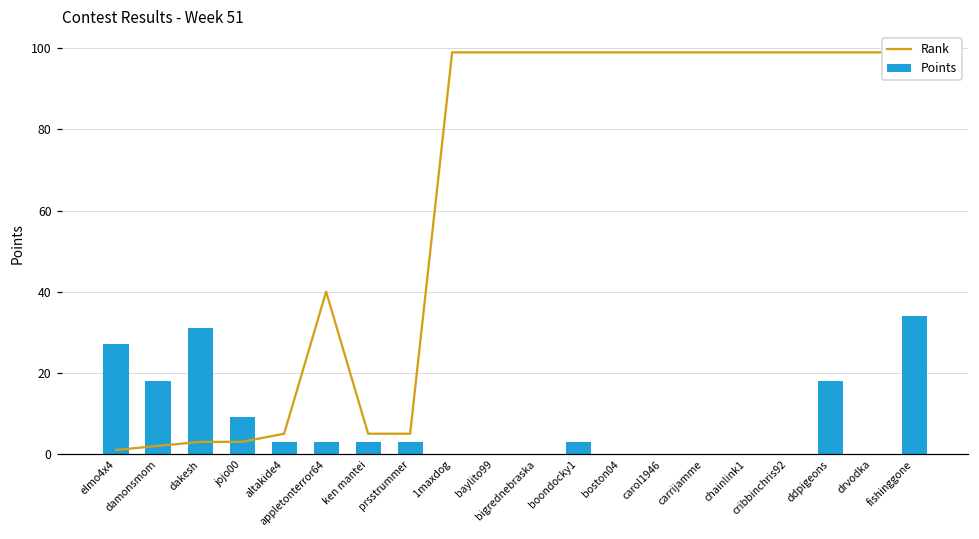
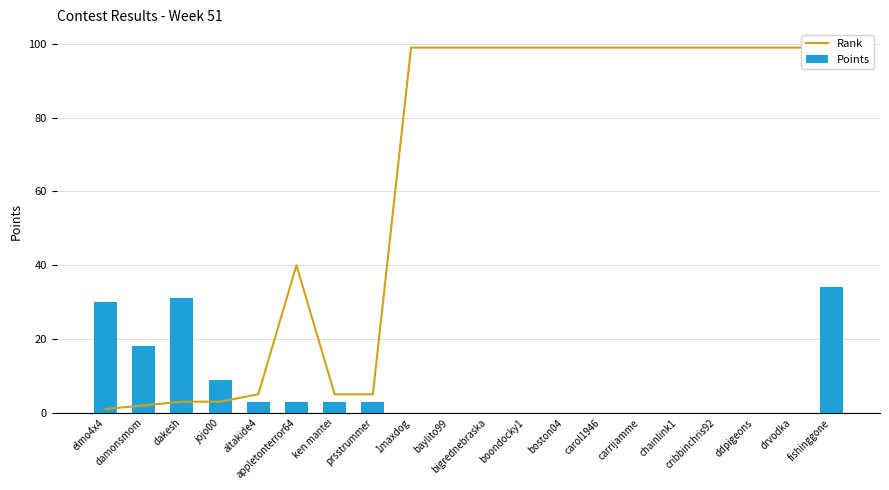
Points, elmo4x4: 27 -> 30
Points, boondocky1: 3 -> 0
Points, ddpigeons: 18 -> 0
